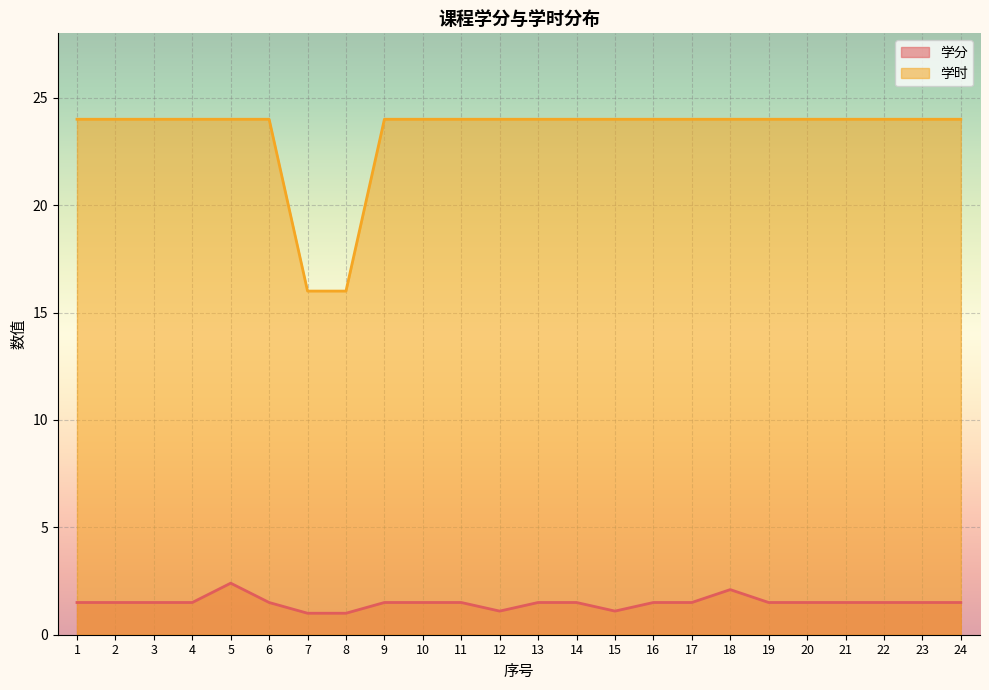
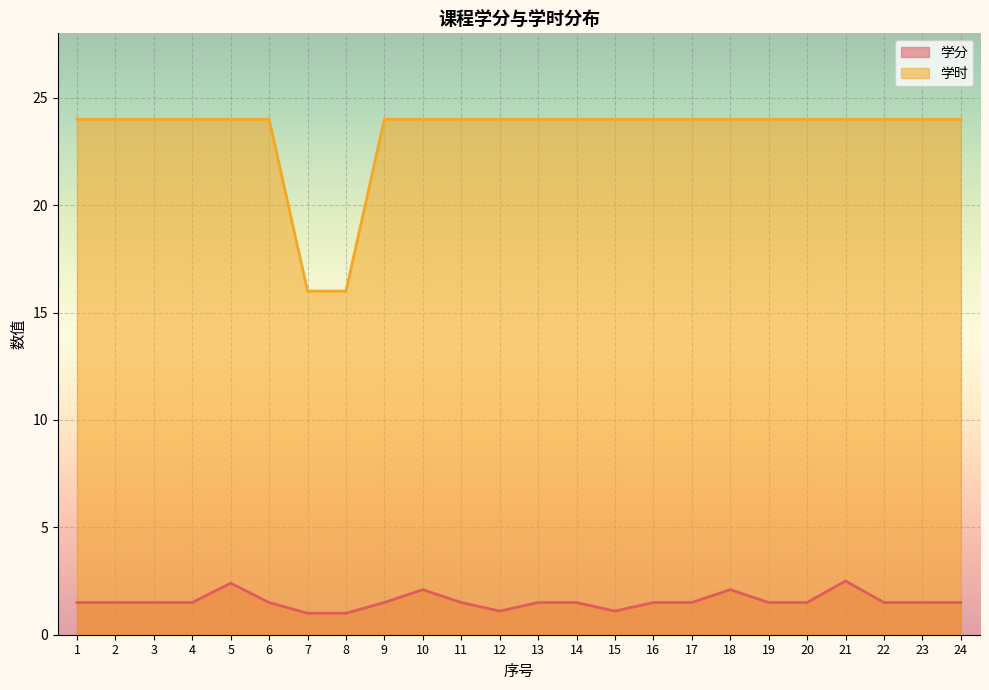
学分, 10: 1.5 -> 2.1
学分, 21: 1.5 -> 2.5
